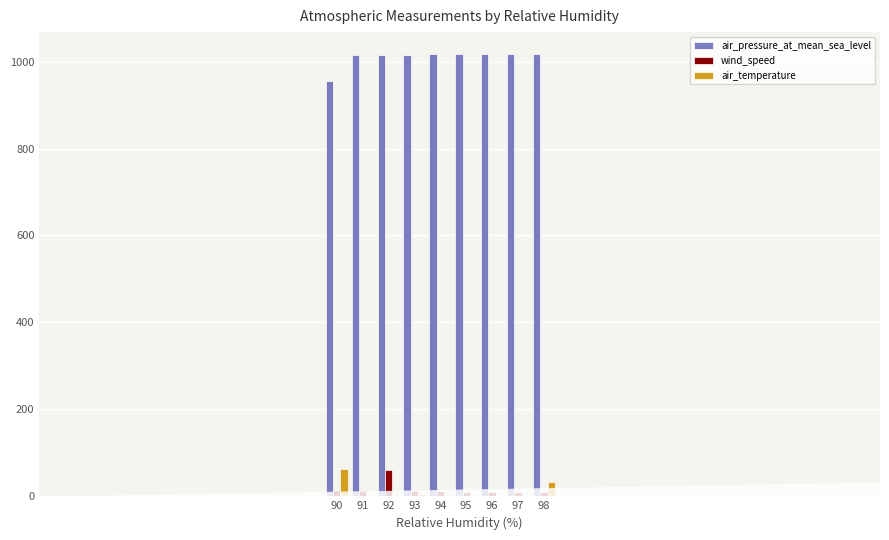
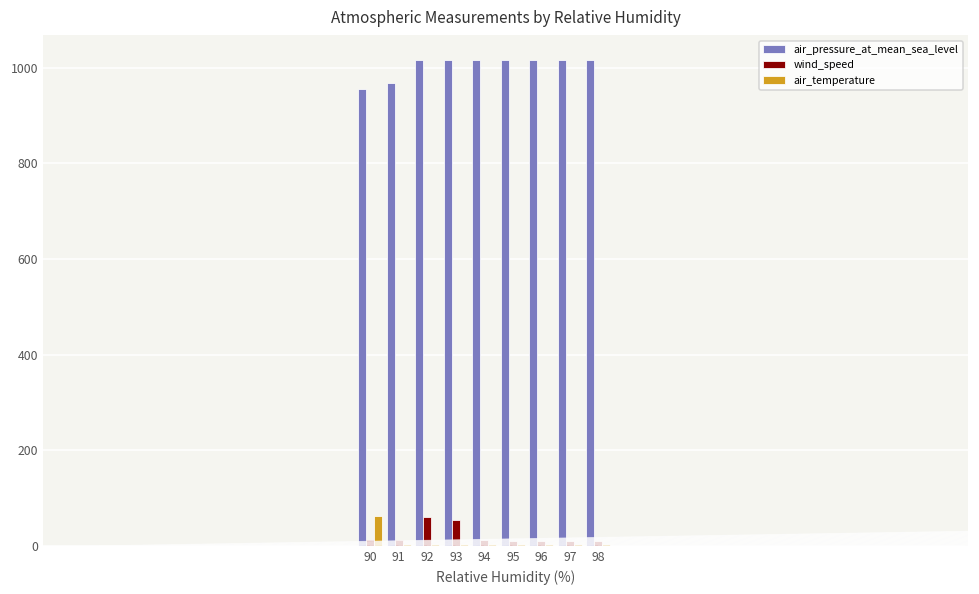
air_pressure_at_mean_sea_level, 91: 1020 -> 970
wind_speed, 93: 10 -> 50
air_temperature, 98: 30 -> 0
